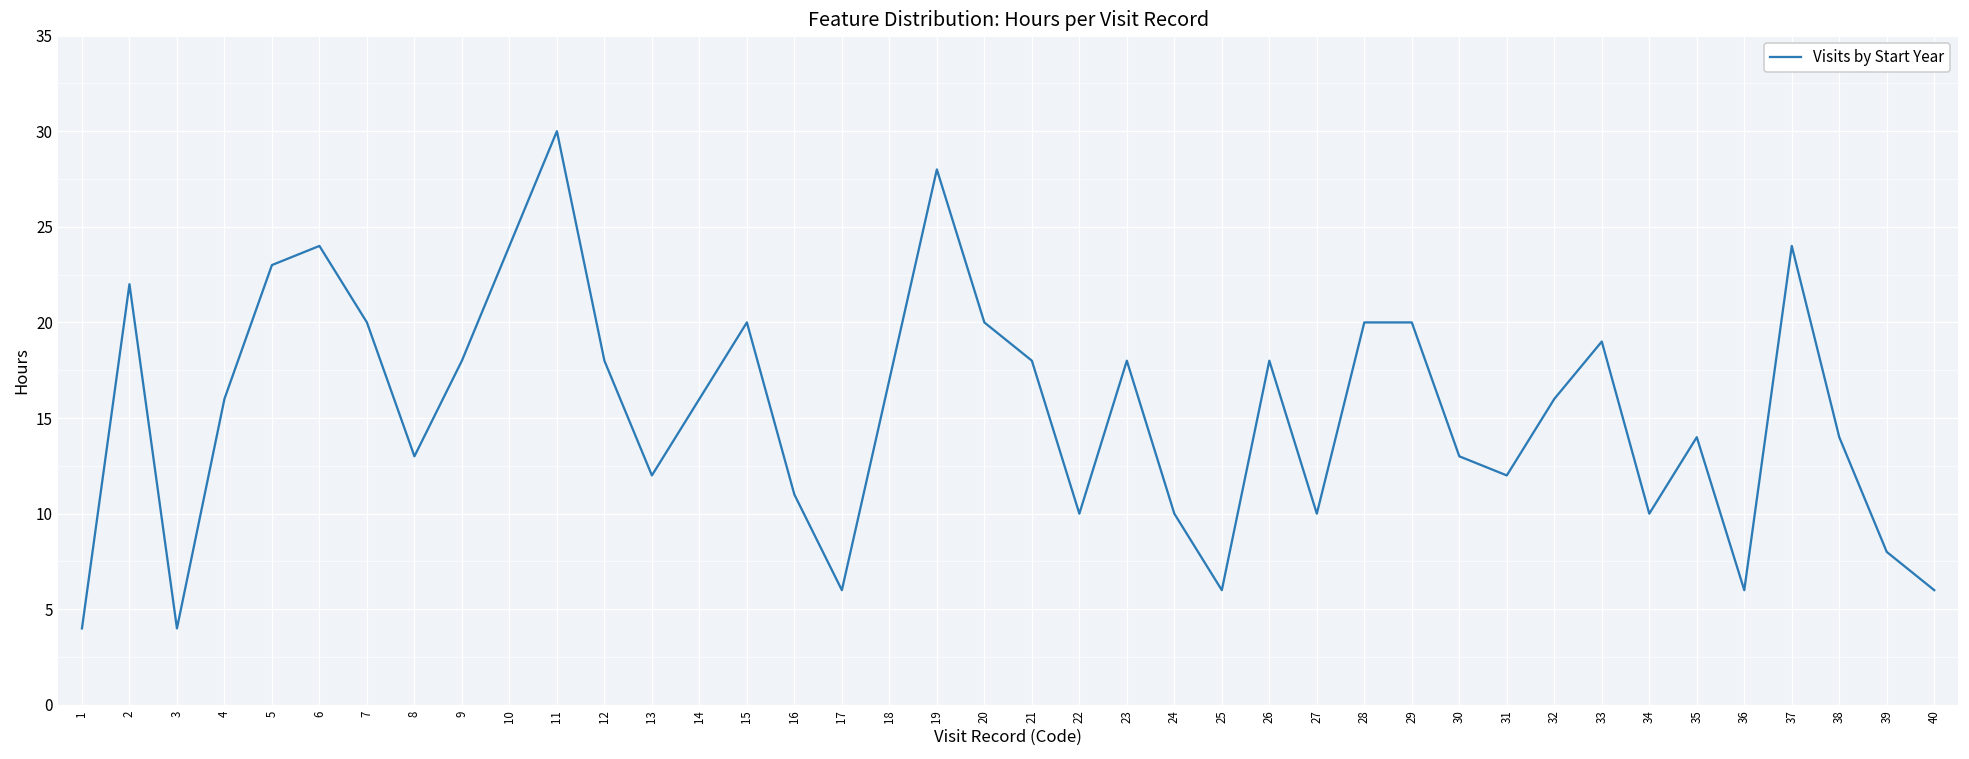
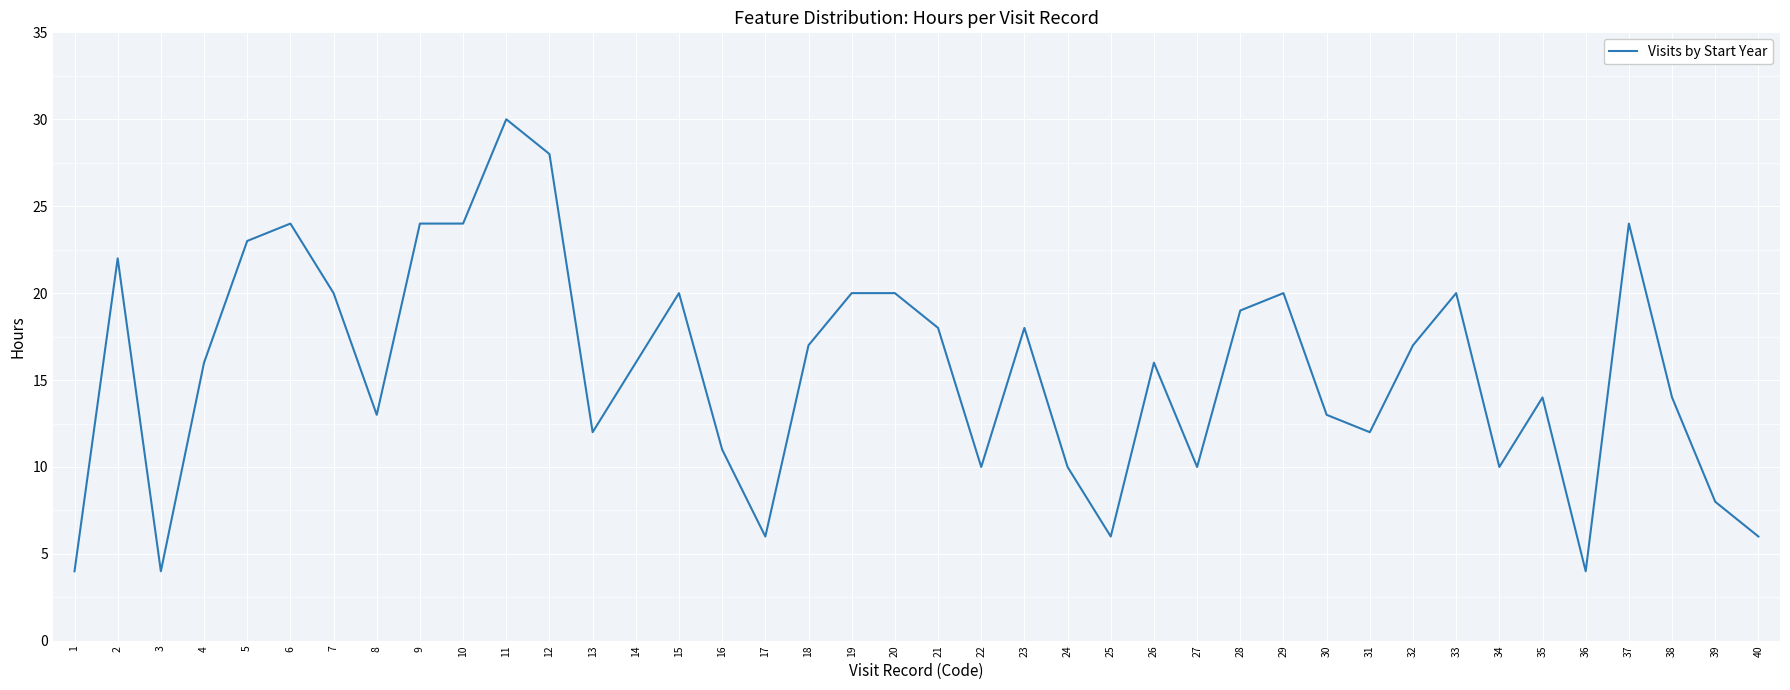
9: 18 -> 24
12: 18 -> 28
19: 28 -> 20
26: 18 -> 16
28: 20 -> 19
32: 16 -> 17
33: 19 -> 20
36: 6 -> 4
